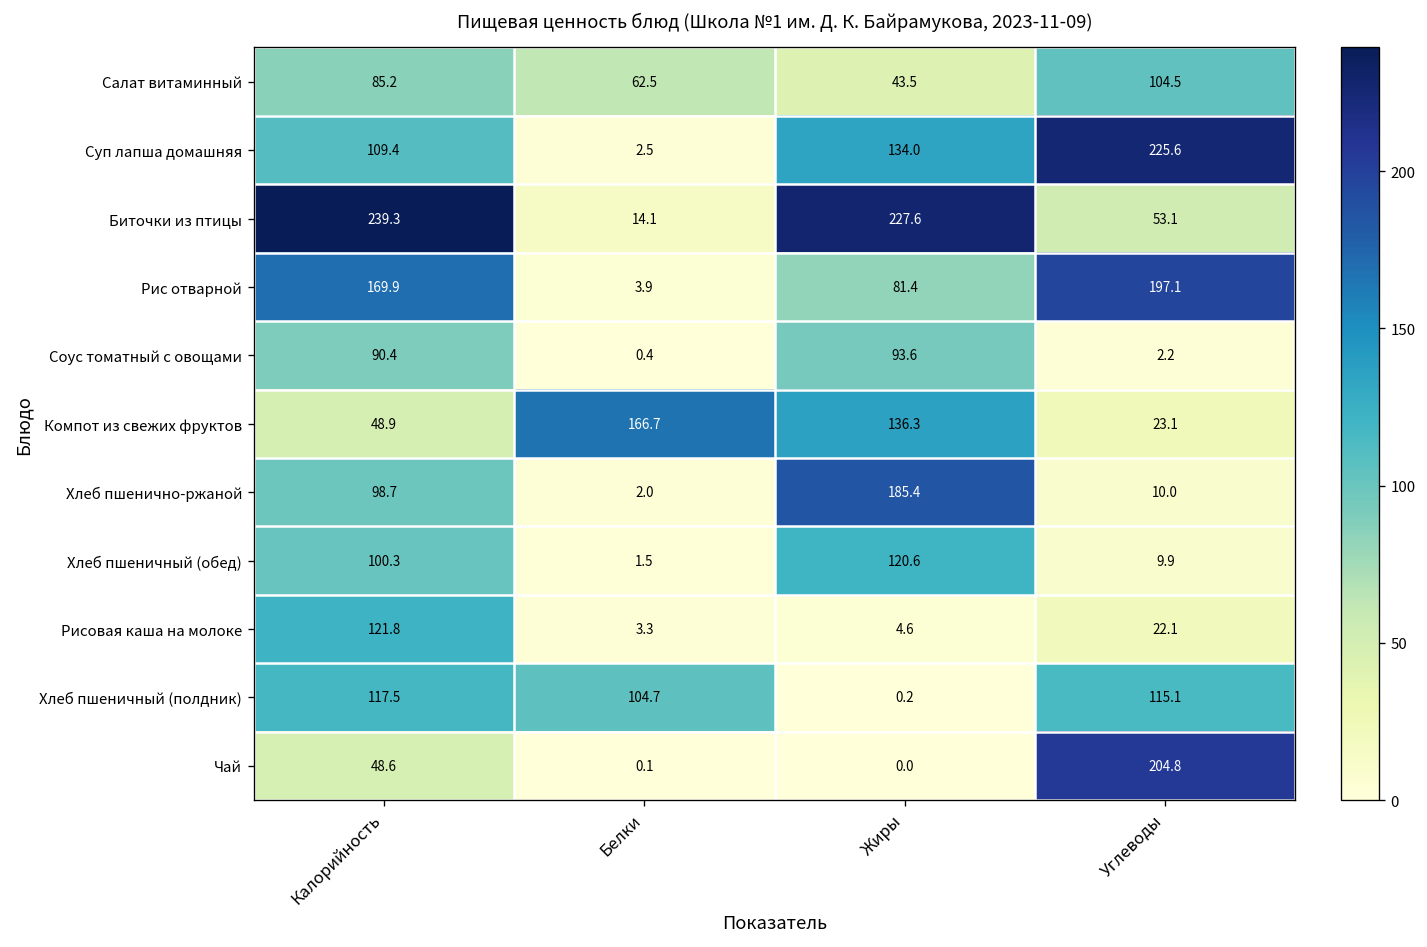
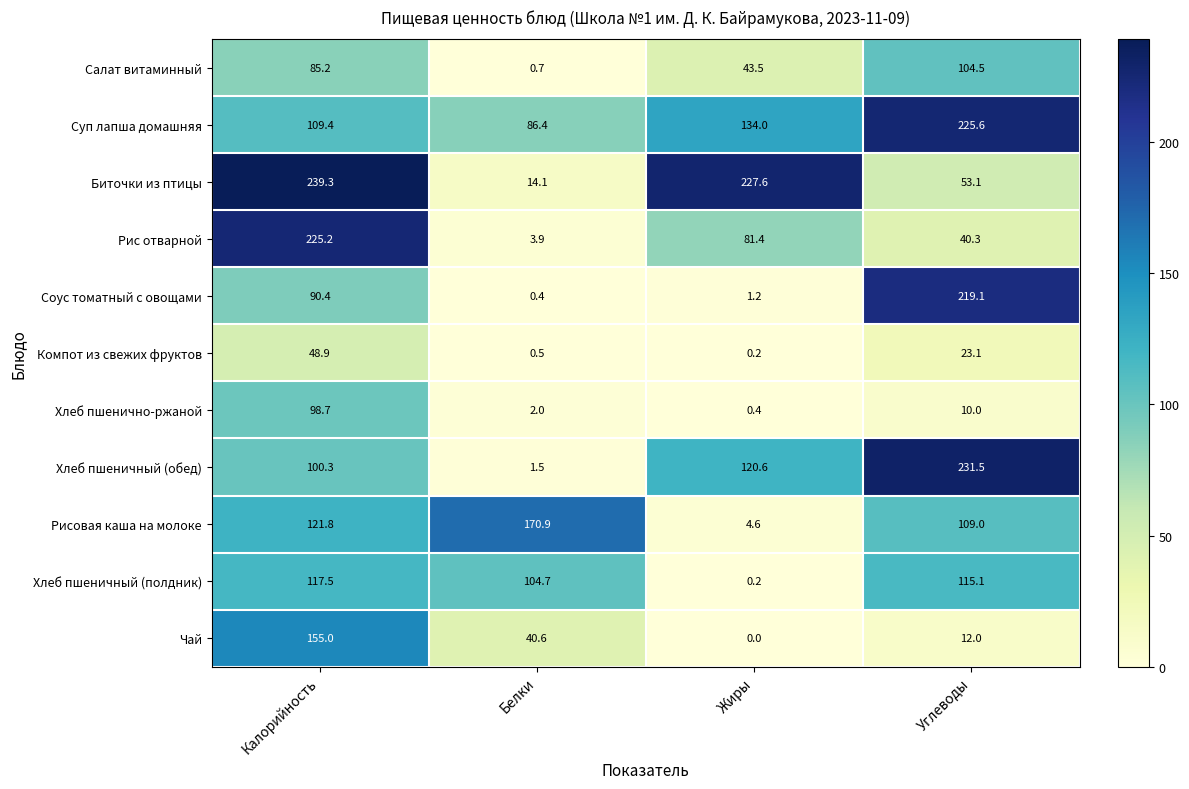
Салат витаминный, Белки: 62.5 -> 0.7
Суп лапша домашняя, Белки: 2.5 -> 86.4
Рис отварной, Калорийность: 169.9 -> 225.2
Рис отварной, Углеводы: 197.1 -> 40.3
Соус томатный с овощами, Жиры: 93.6 -> 1.2
Соус томатный с овощами, Углеводы: 2.2 -> 219.1
Компот из свежих фруктов, Белки: 166.7 -> 0.5
Компот из свежих фруктов, Жиры: 136.3 -> 0.2
Хлеб пшенично-ржаной, Жиры: 185.4 -> 0.4
Хлеб пшеничный (обед), Углеводы: 9.9 -> 231.5
Рисовая каша на молоке, Белки: 3.3 -> 170.9
Рисовая каша на молоке, Углеводы: 22.1 -> 109.0
Чай, Калорийность: 48.6 -> 155.0
Чай, Белки: 0.1 -> 40.6
Чай, Углеводы: 204.8 -> 12.0
